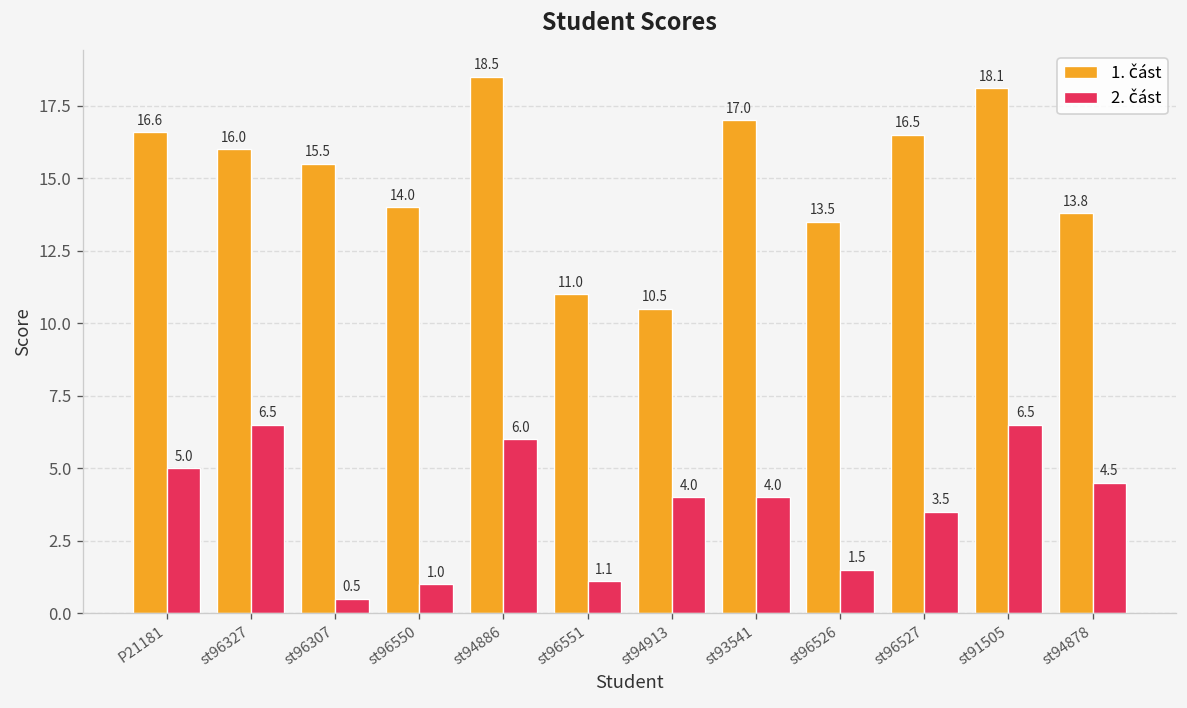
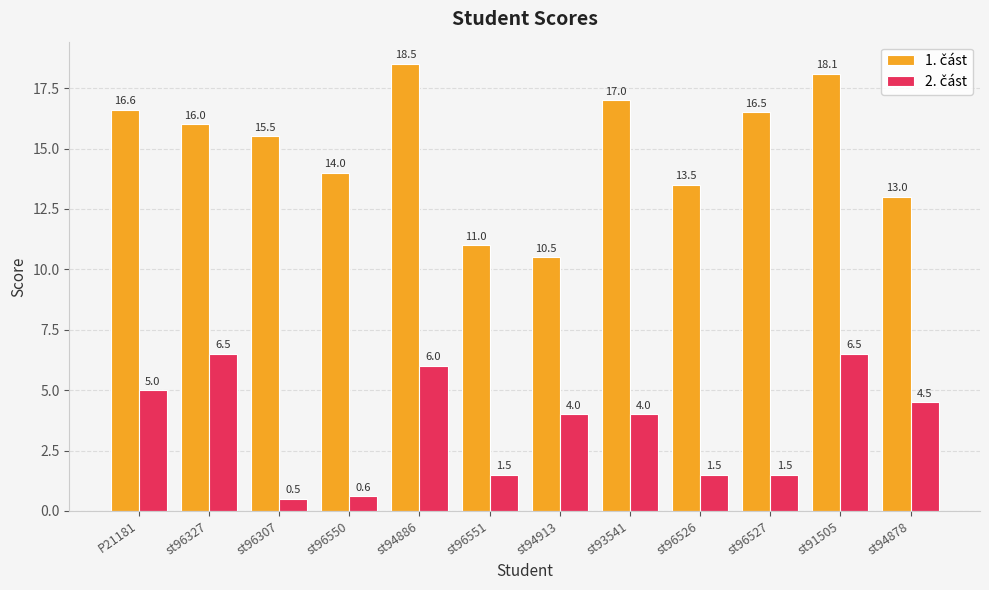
2. část, st96550: 1.0 -> 0.6
2. část, st96551: 1.1 -> 1.5
2. část, st96527: 3.5 -> 1.5
1. část, st94878: 13.8 -> 13.0
